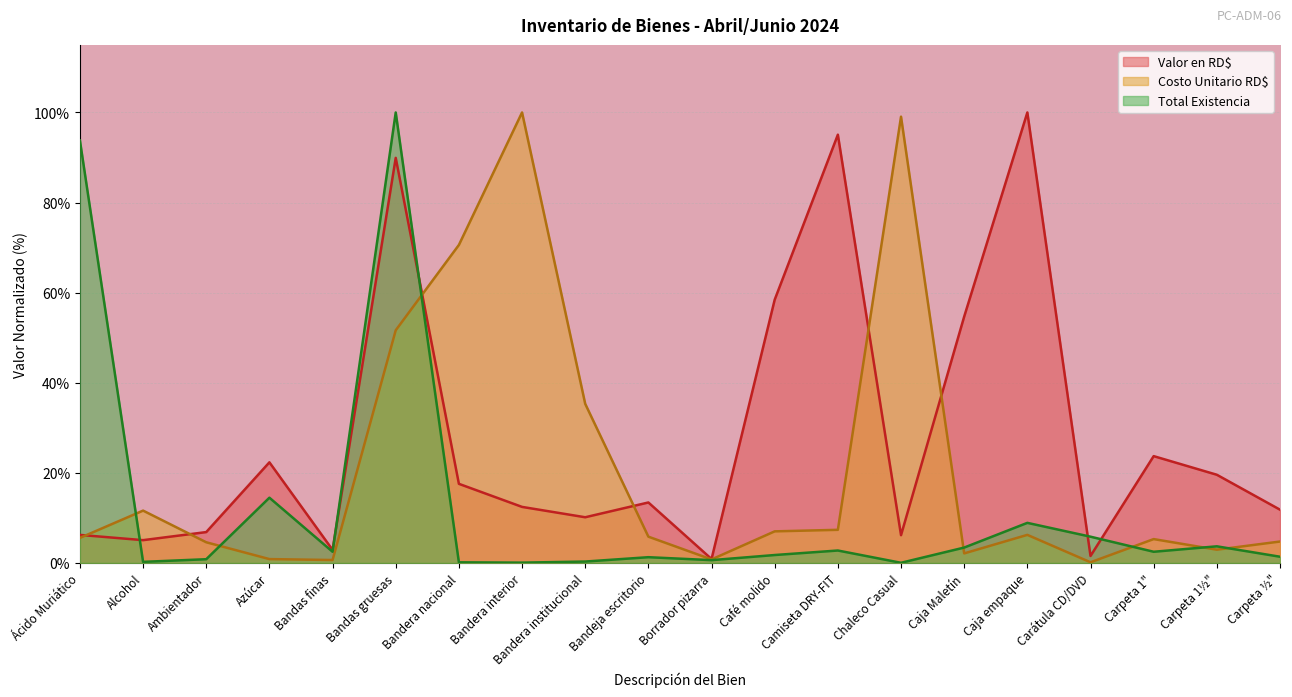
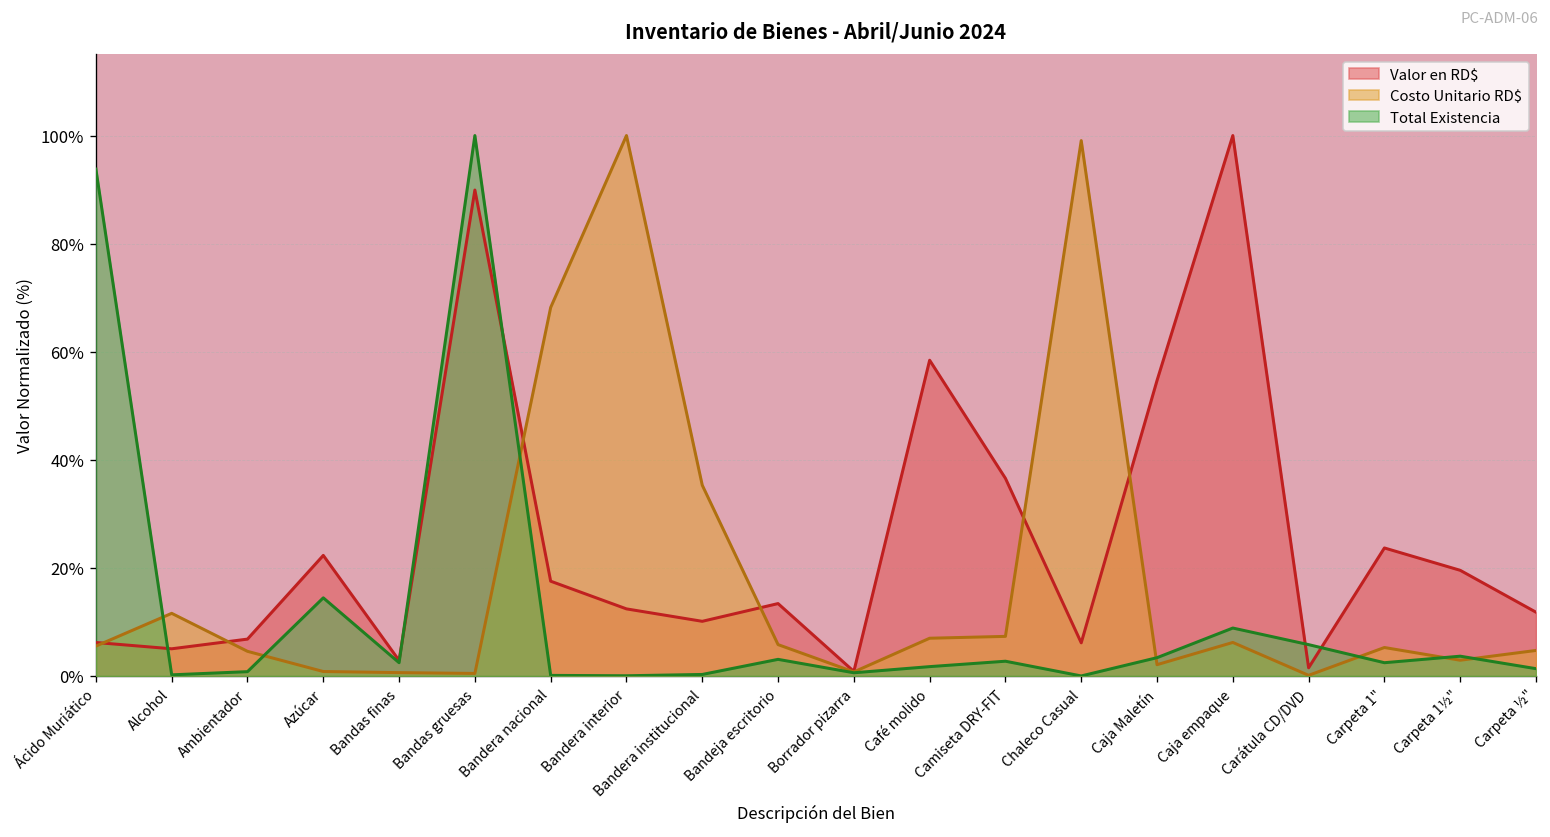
Costo Unitario RD$, Bandas gruesas: 52% -> 0%
Costo Unitario RD$, Bandera nacional: 71% -> 68%
Total Existencia, Bandeja escritorio: 1% -> 3%
Valor en RD$, Camiseta DRY-FIT: 95% -> 37%
